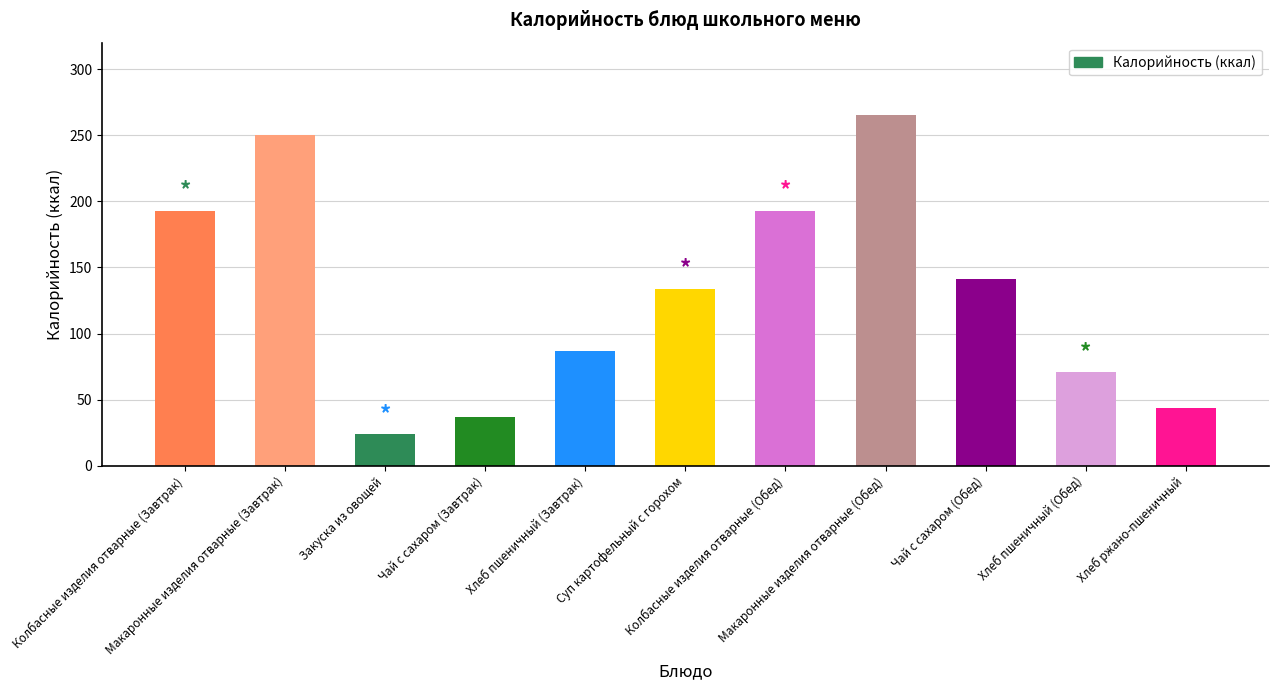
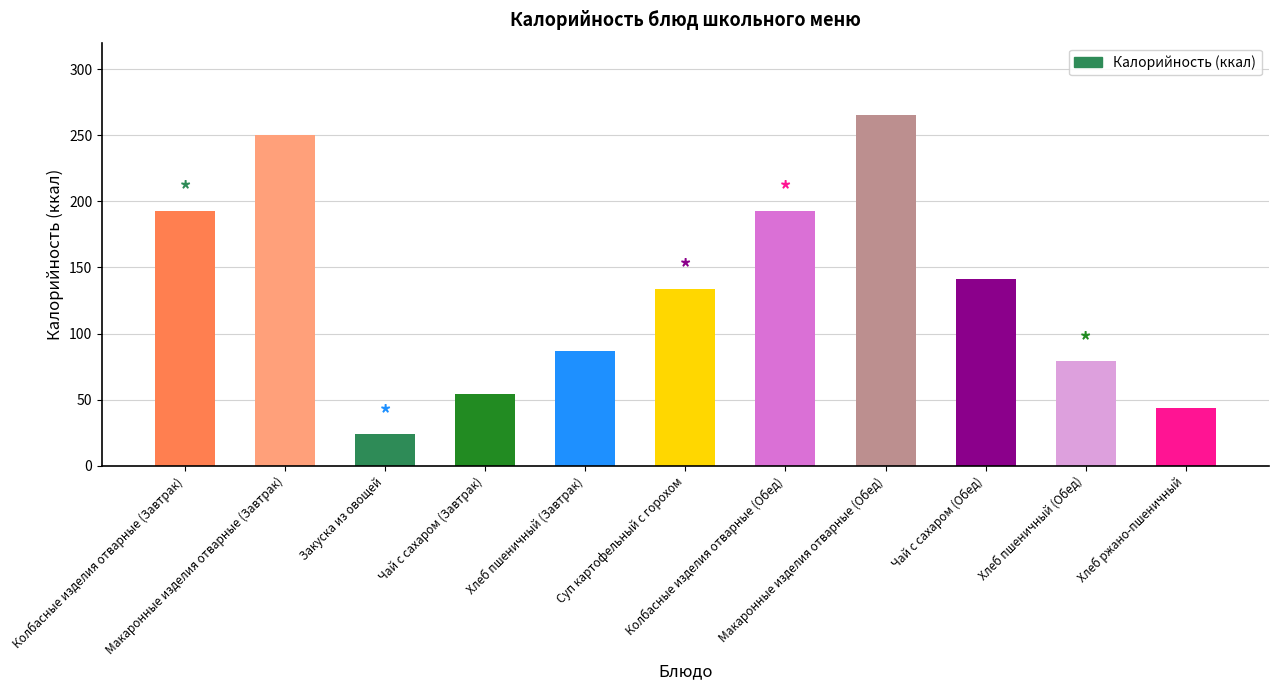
Чай с сахаром (Завтрак): 37 -> 54
Хлеб пшеничный (Обед): 71 -> 79
